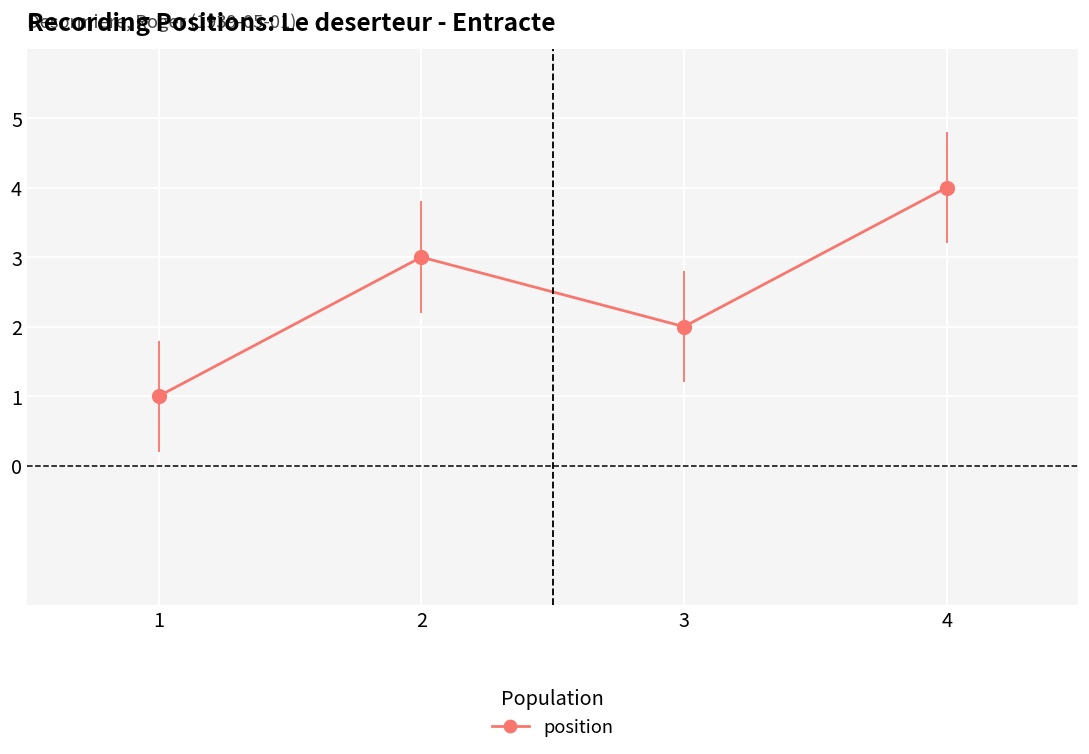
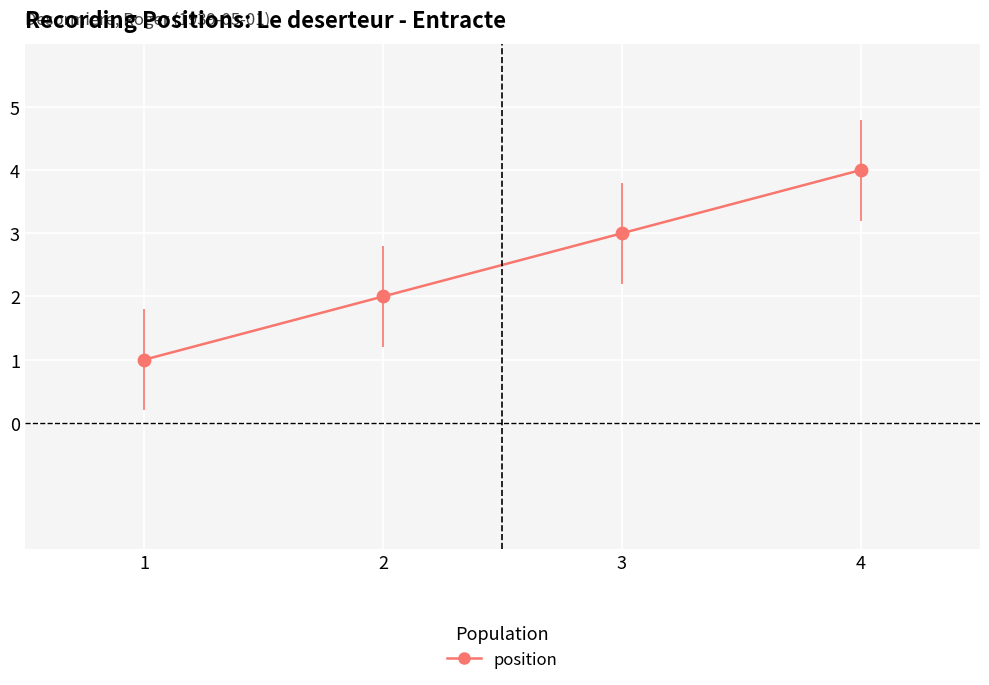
2: 3 -> 2
3: 2 -> 3
